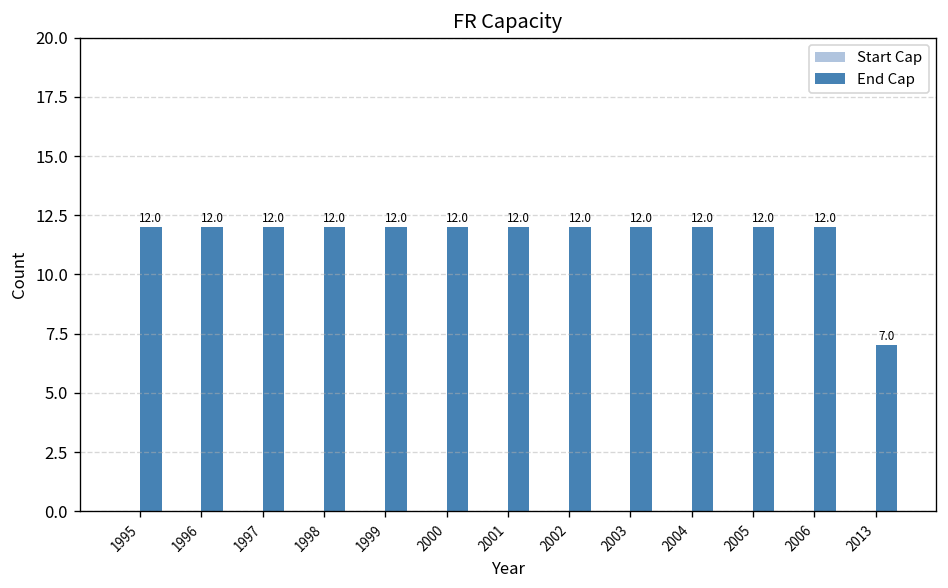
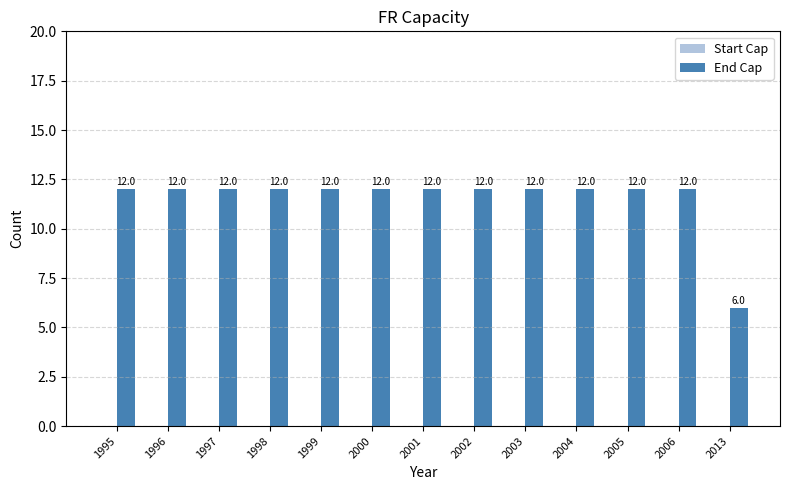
End Cap, 2013: 7.0 -> 6.0
